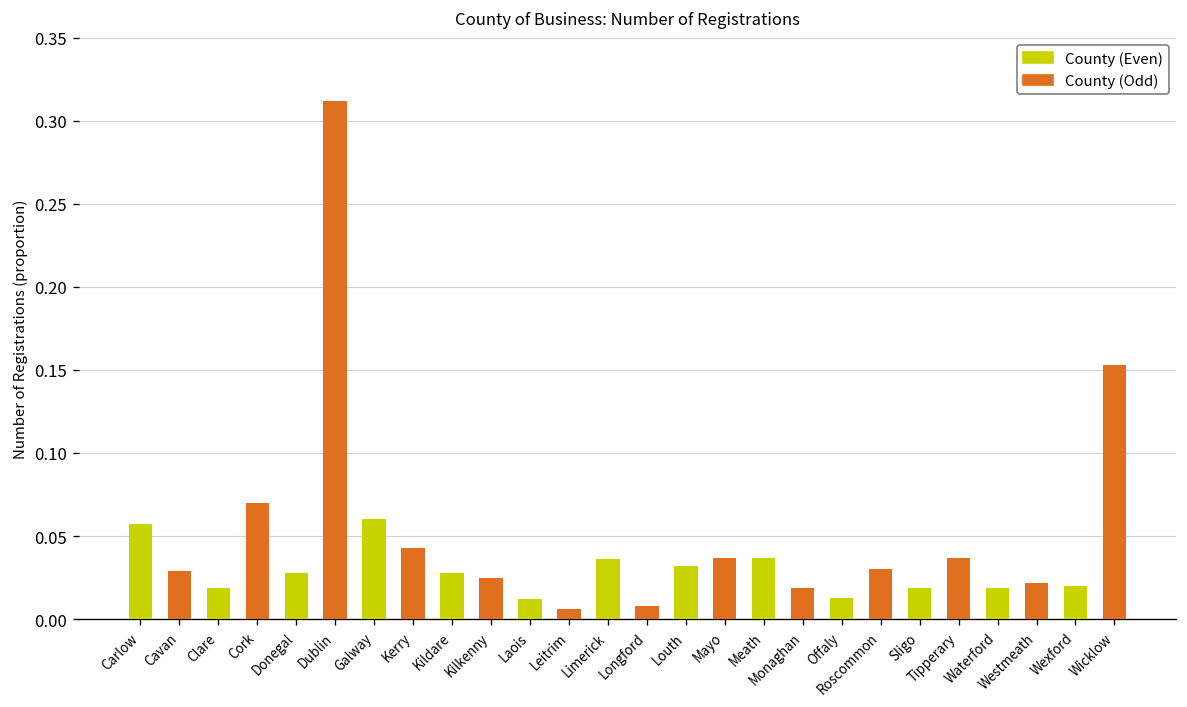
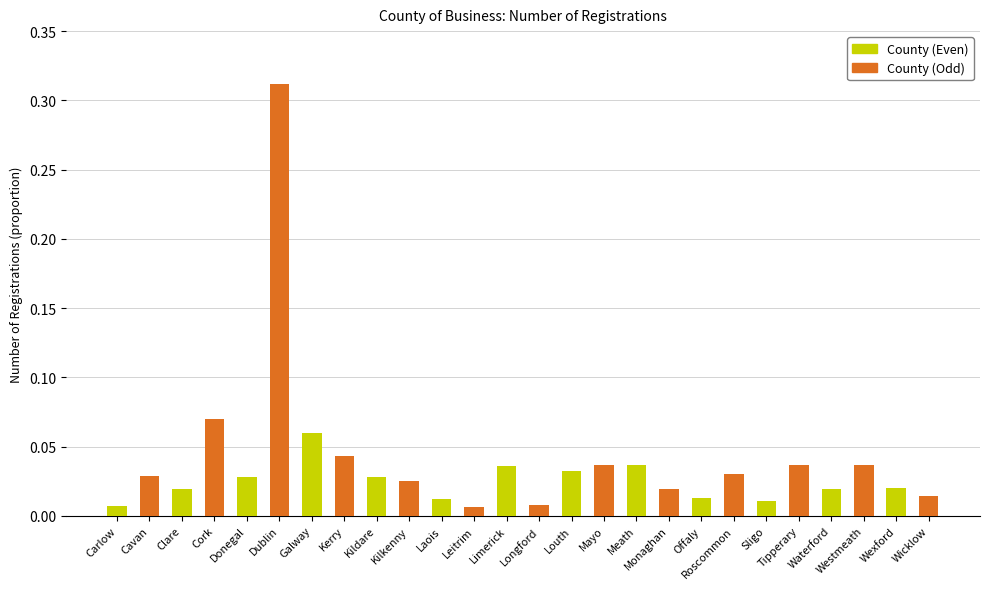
County (Even), Carlow: 0.057 -> 0.007
County (Even), Sligo: 0.019 -> 0.011
County (Odd), Westmeath: 0.022 -> 0.037
County (Odd), Wicklow: 0.153 -> 0.014
